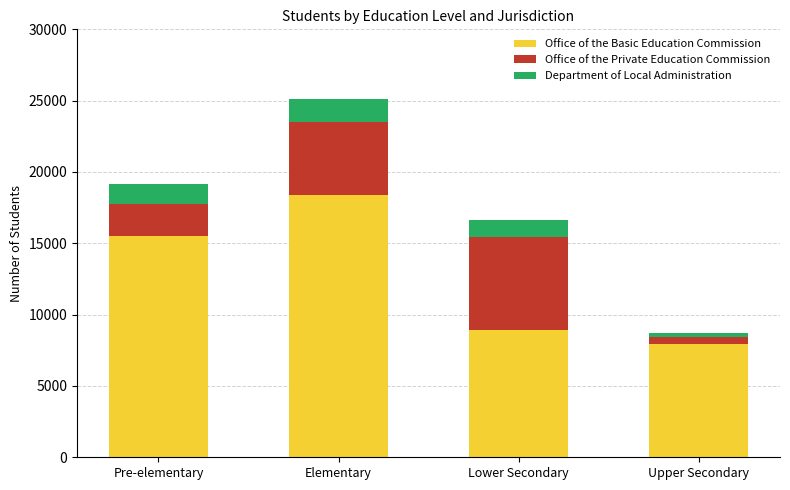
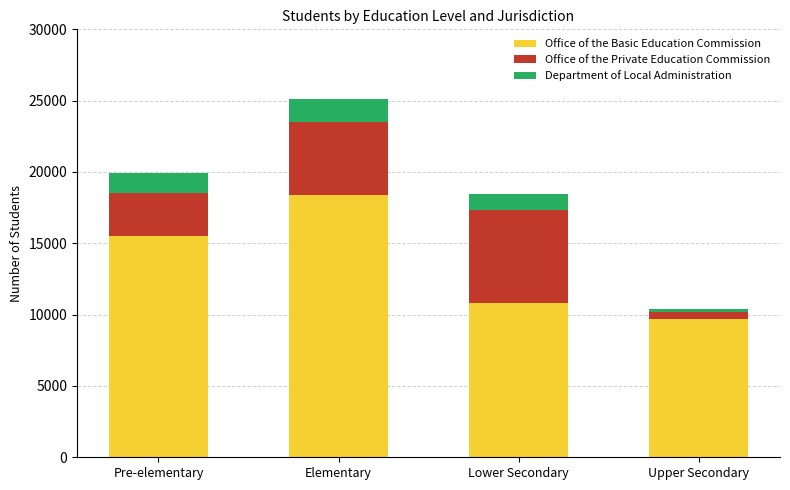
Office of the Private Education Commission, Pre-elementary: 2300 -> 3000
Office of the Basic Education Commission, Lower Secondary: 8900 -> 10800
Office of the Basic Education Commission, Upper Secondary: 8000 -> 9700
